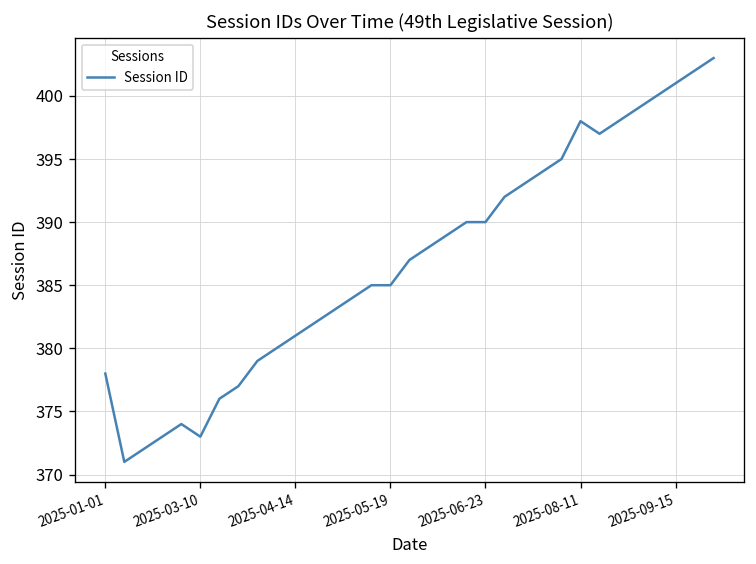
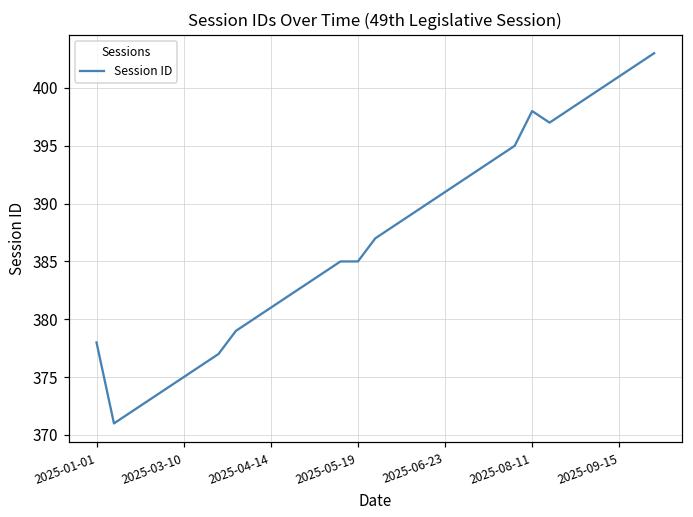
2025-03-10: 373 -> 375
2025-06-23: 390 -> 391
